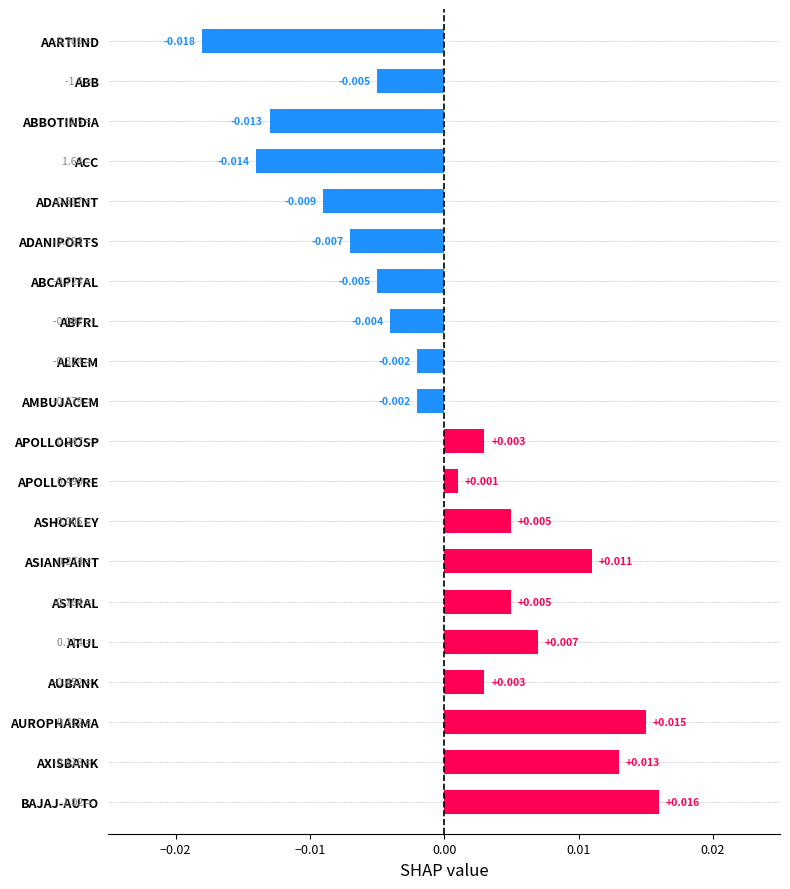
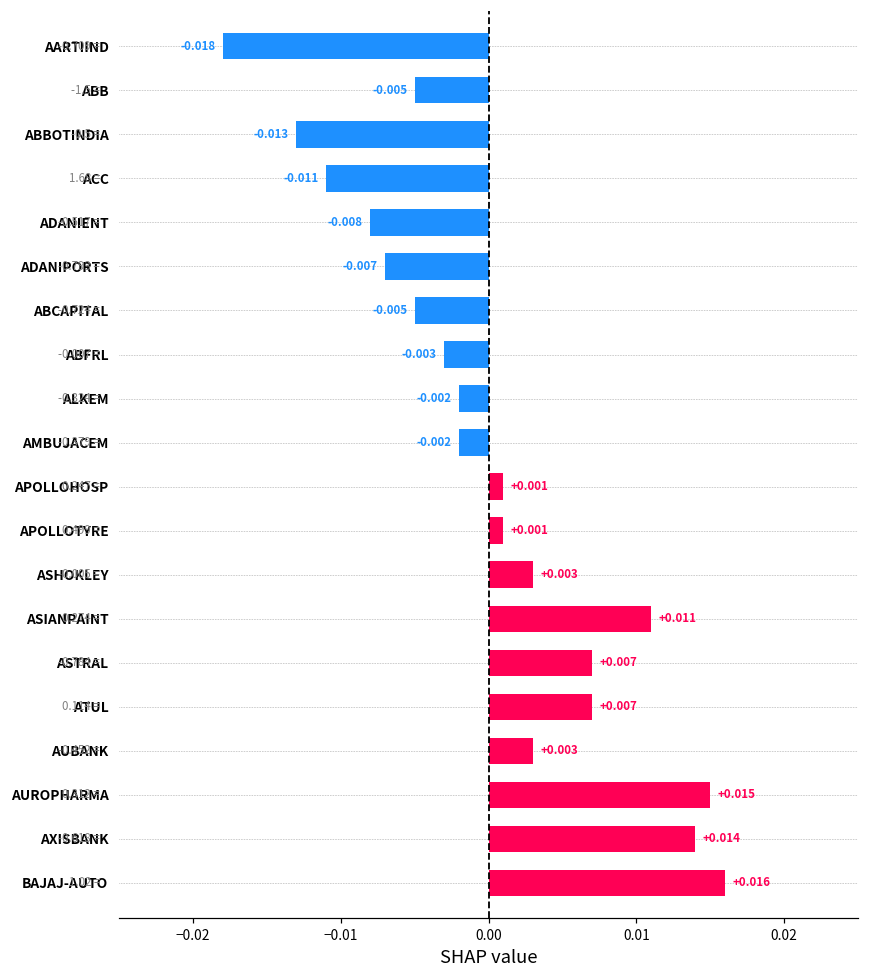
ACC: -0.014 -> -0.011
ADANIENT: -0.009 -> -0.008
ABFRL: -0.004 -> -0.003
APOLLOHOSP: +0.003 -> +0.001
ASHOKLEY: +0.005 -> +0.003
ASTRAL: +0.005 -> +0.007
AXISBANK: +0.013 -> +0.014
